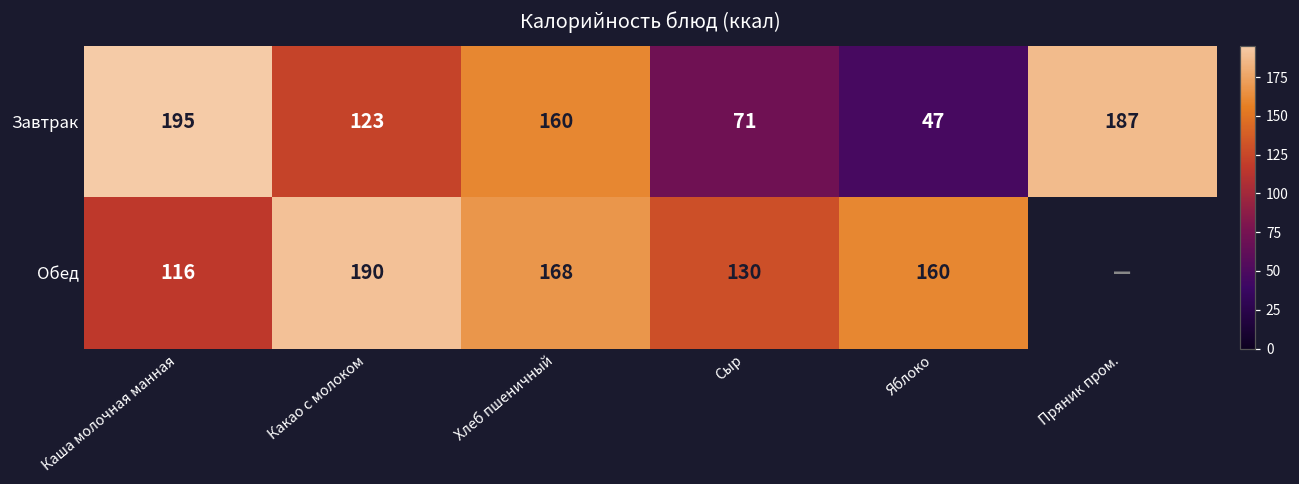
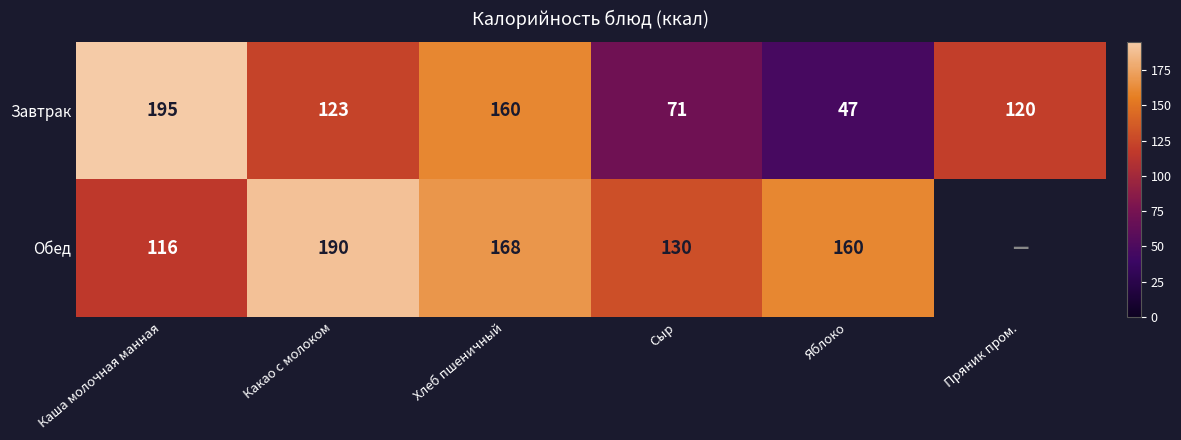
Завтрак, Пряник пром.: 187 -> 120
